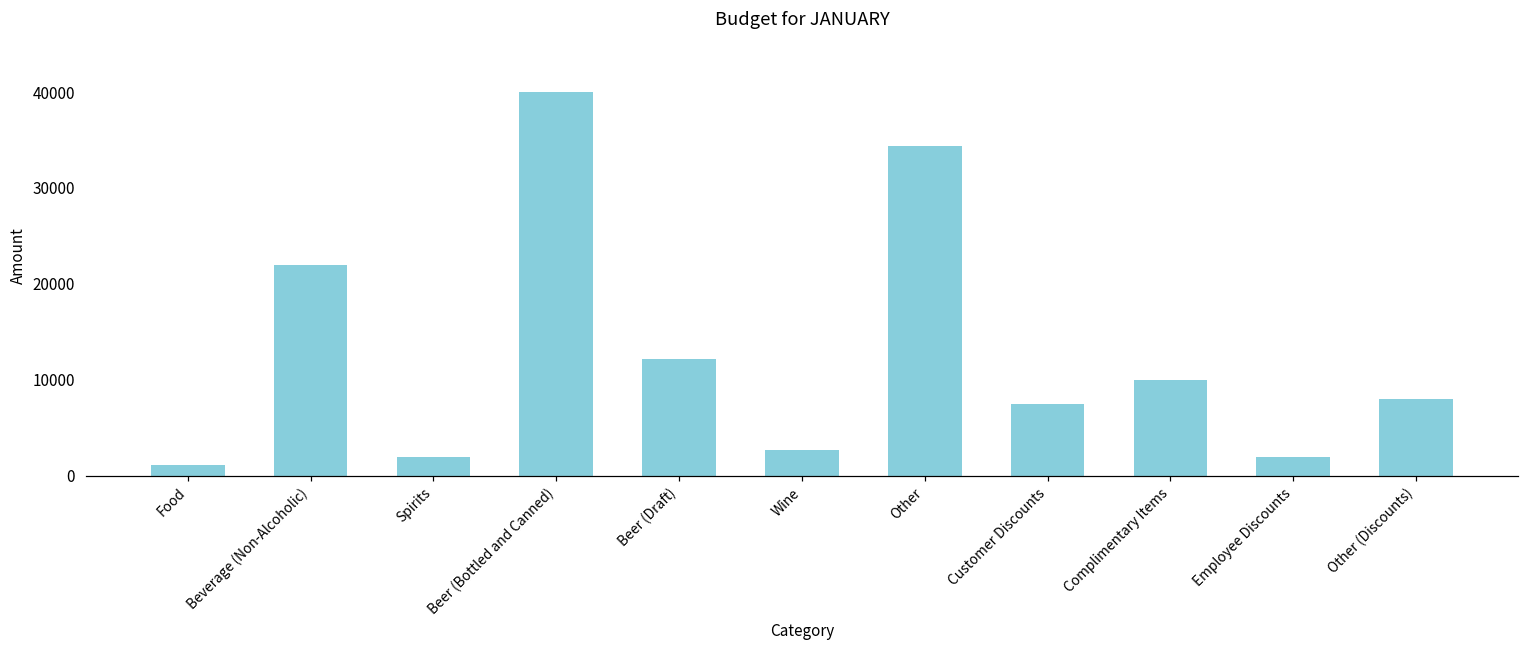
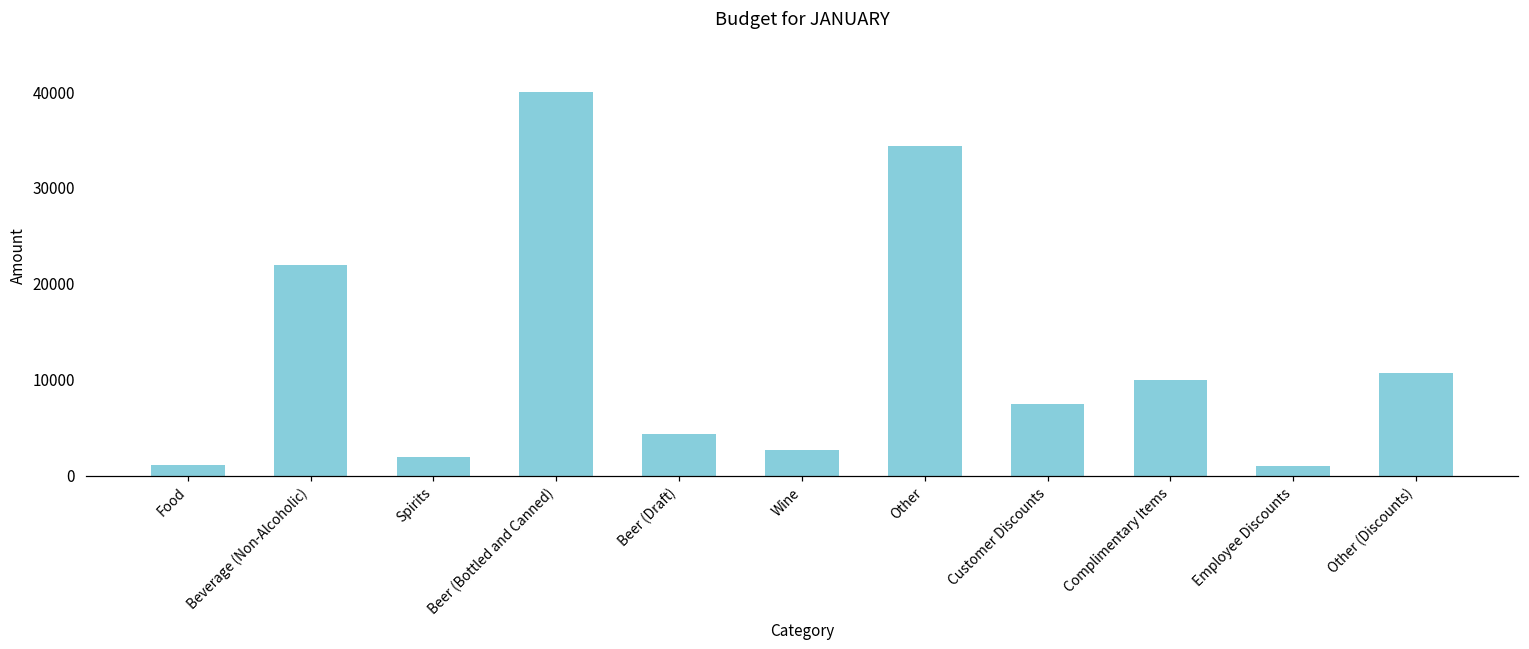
Beer (Draft): 12000 -> 4000
Employee Discounts: 2000 -> 1000
Other (Discounts): 8000 -> 11000
